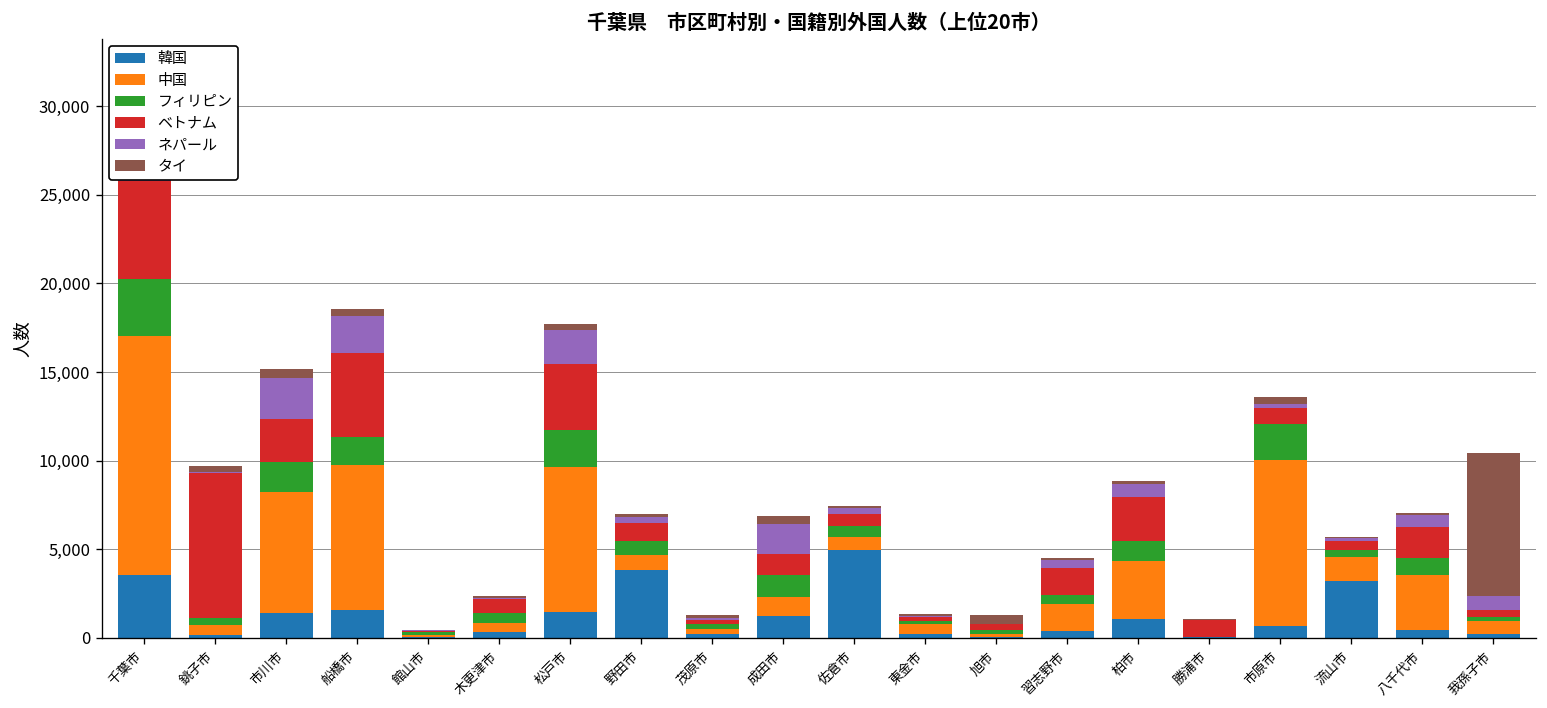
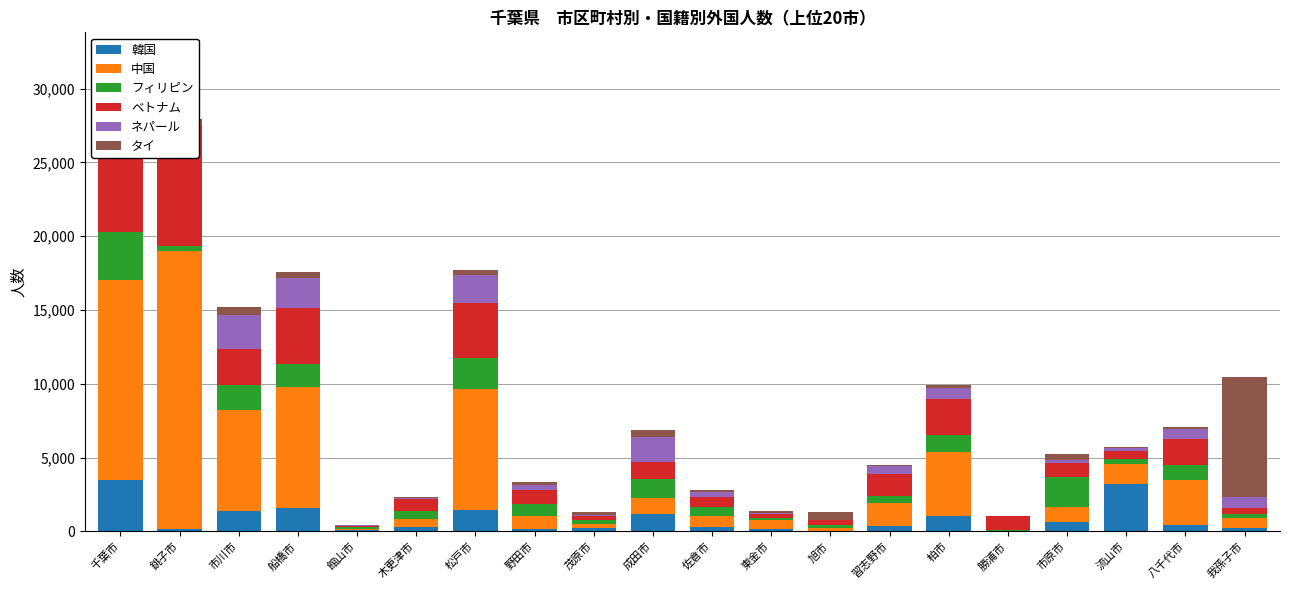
中国, 銚子市: 600 -> 18,800
ベトナム, 船橋市: 4,700 -> 3,800
韓国, 野田市: 3,800 -> 200
韓国, 佐倉市: 4,900 -> 300
中国, 柏市: 3,300 -> 4,300
中国, 市原市: 9,400 -> 1,000
